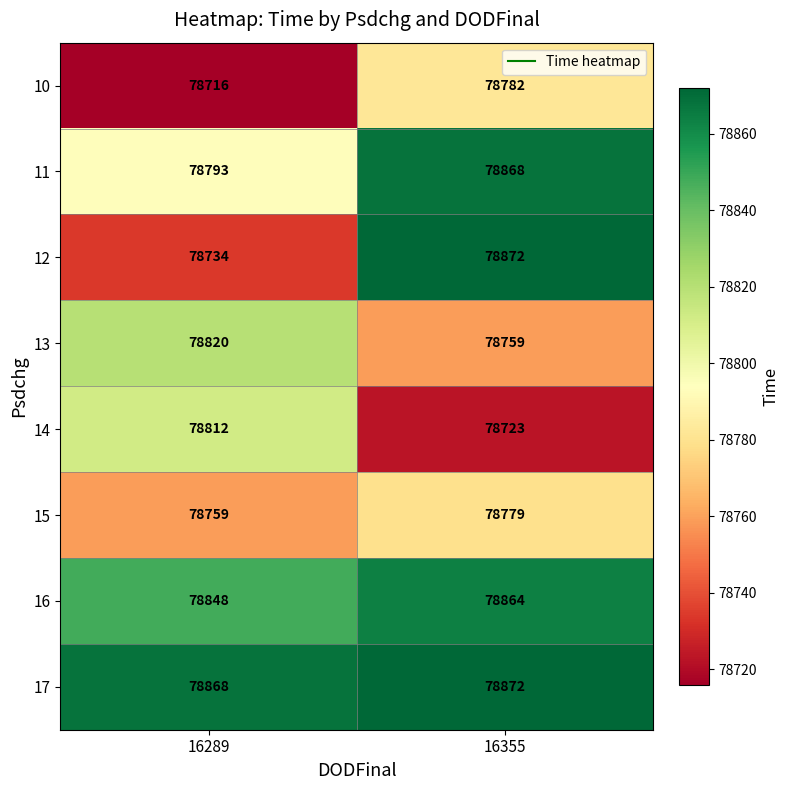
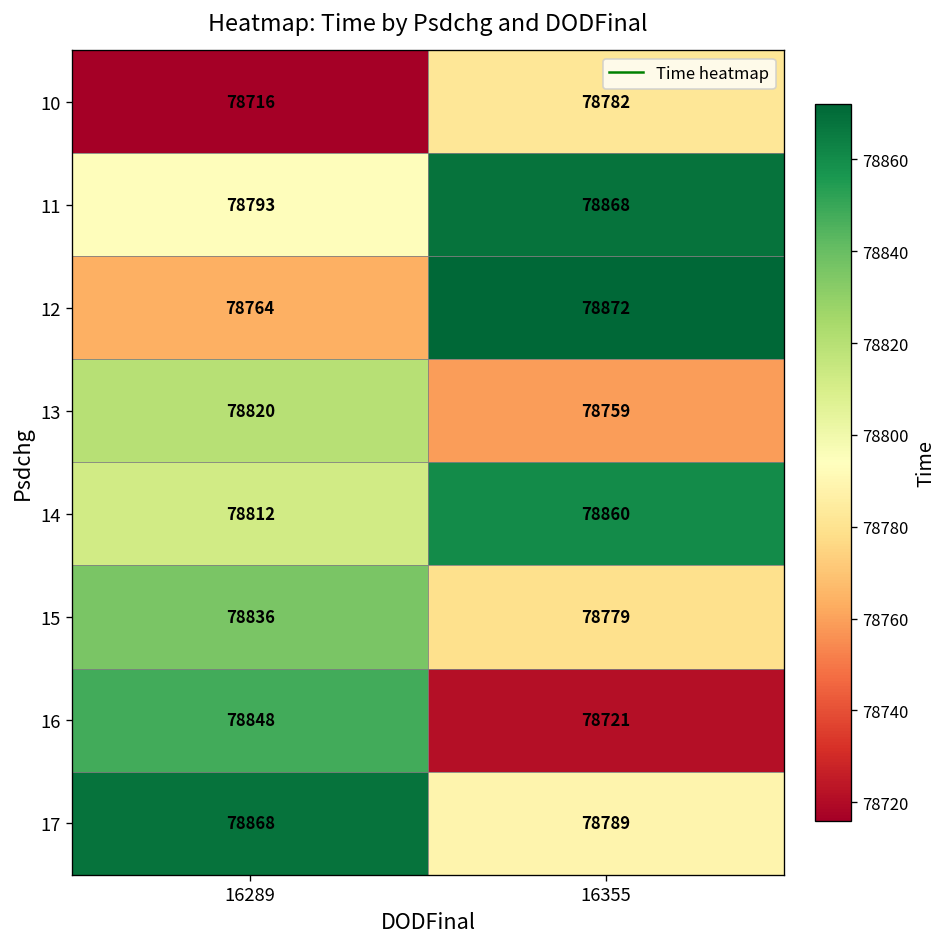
12, 16289: 78734 -> 78764
14, 16355: 78723 -> 78860
15, 16289: 78759 -> 78836
16, 16355: 78864 -> 78721
17, 16355: 78872 -> 78789
